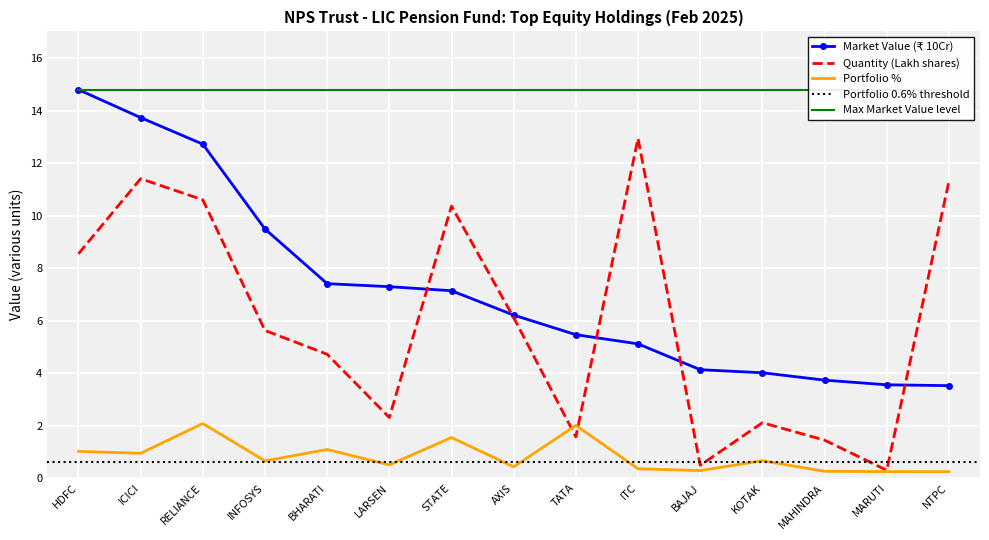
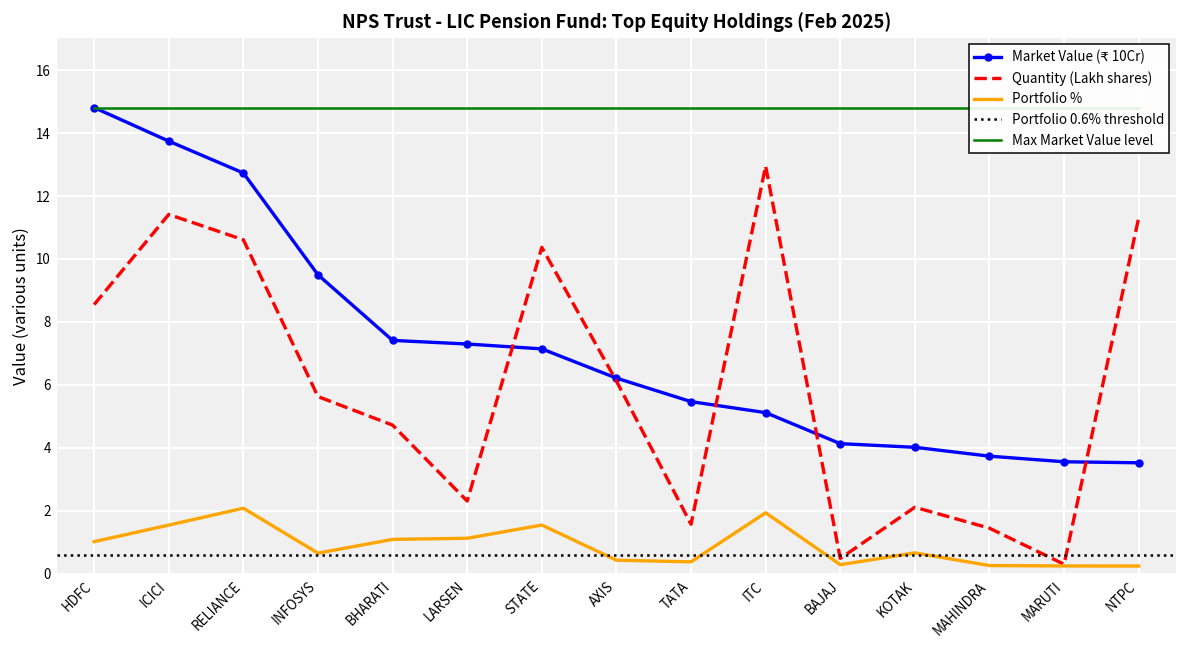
Portfolio %, ICICI: 0.9 -> 1.5
Portfolio %, LARSEN: 0.5 -> 1.1
Portfolio %, TATA: 2.0 -> 0.4
Portfolio %, ITC: 0.4 -> 1.9
